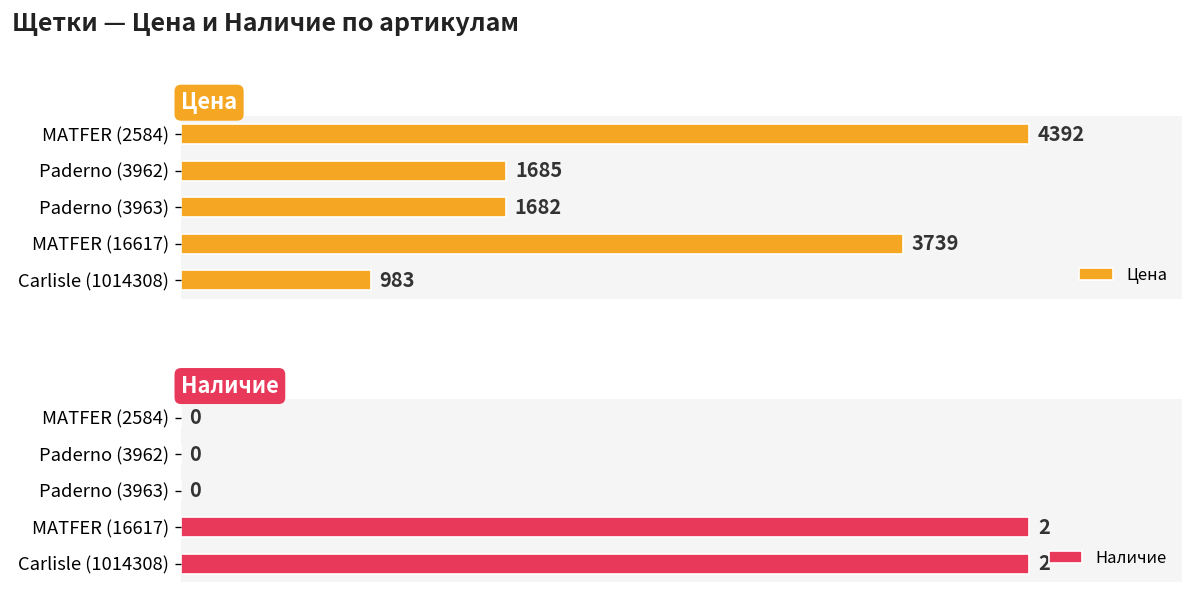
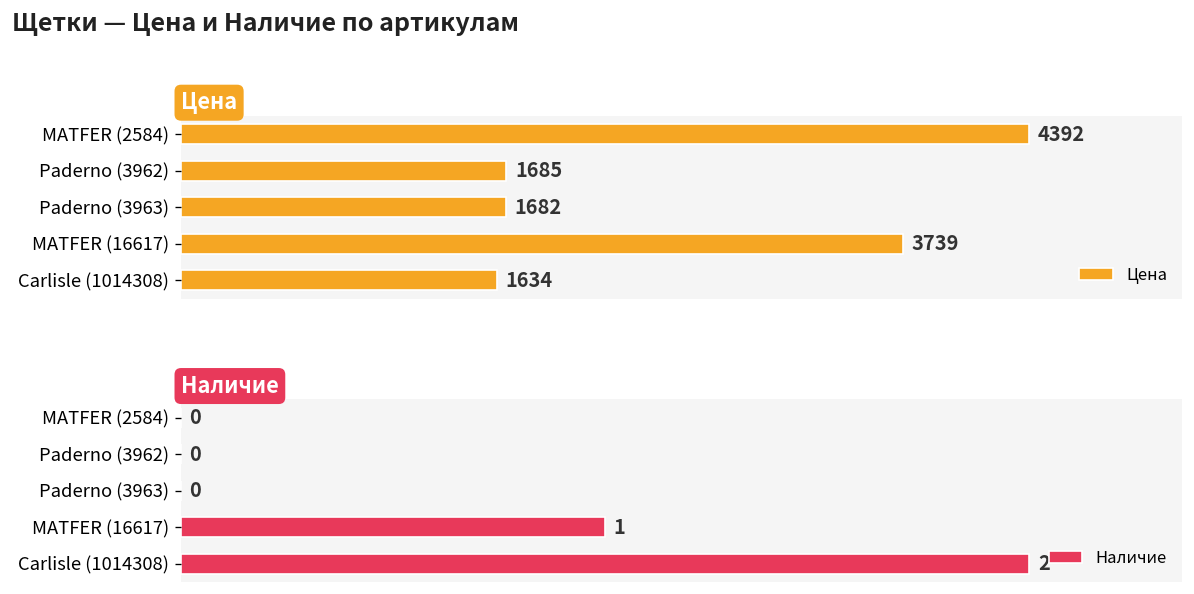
Цена, Carlisle (1014308): 983 -> 1634
Наличие, MATFER (16617): 2 -> 1
